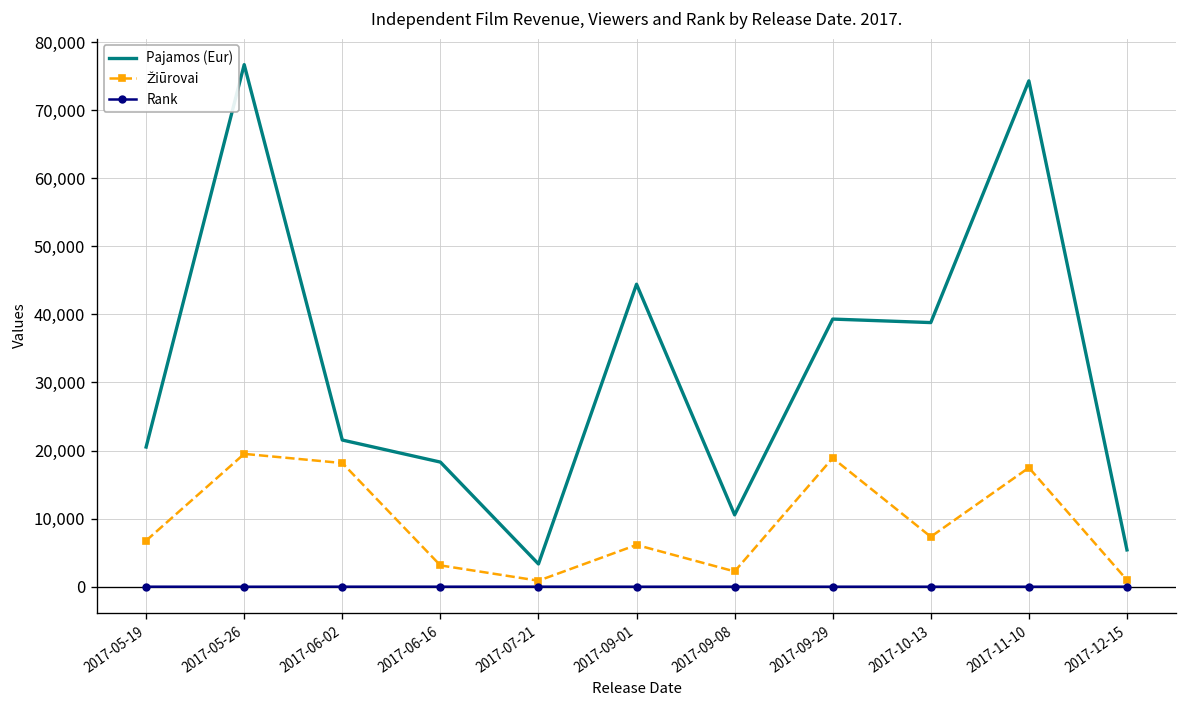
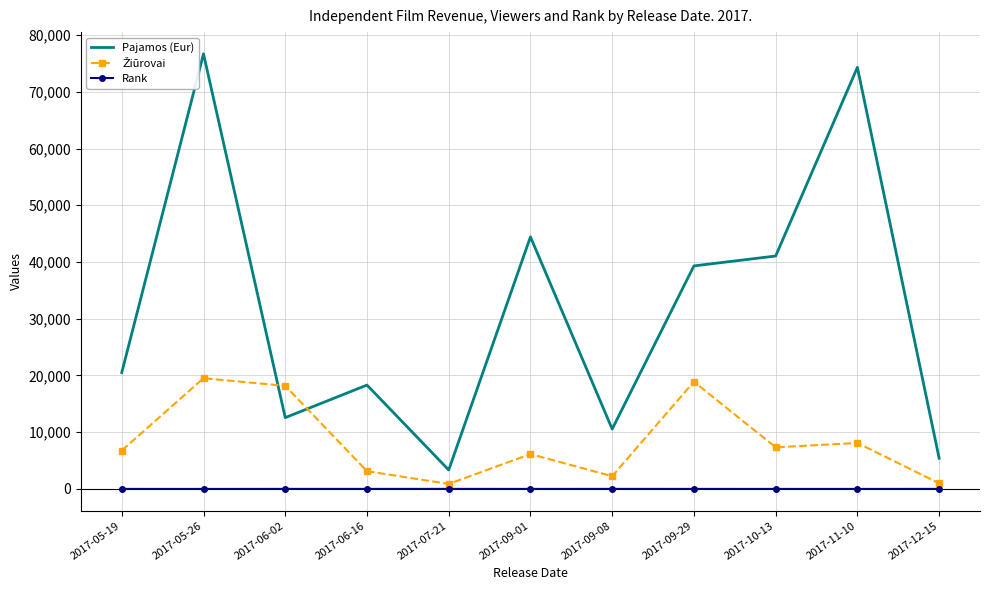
Pajamos (Eur), 2017-06-02: 22,000 -> 13,000
Pajamos (Eur), 2017-10-13: 39,000 -> 41,000
Žiūrovai, 2017-11-10: 17,000 -> 8,000
